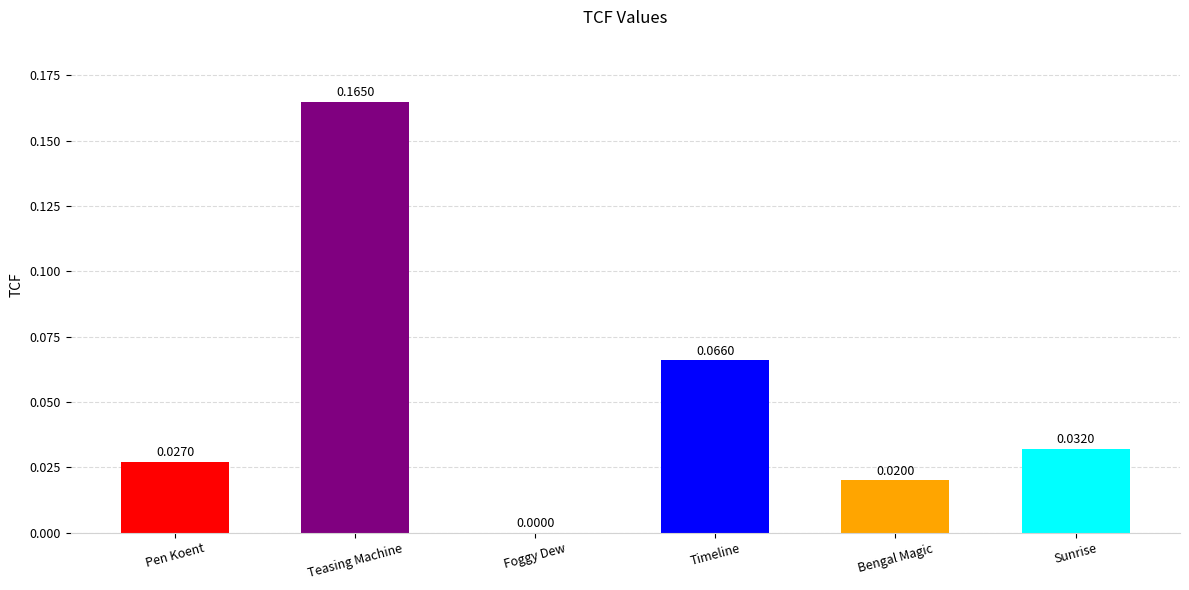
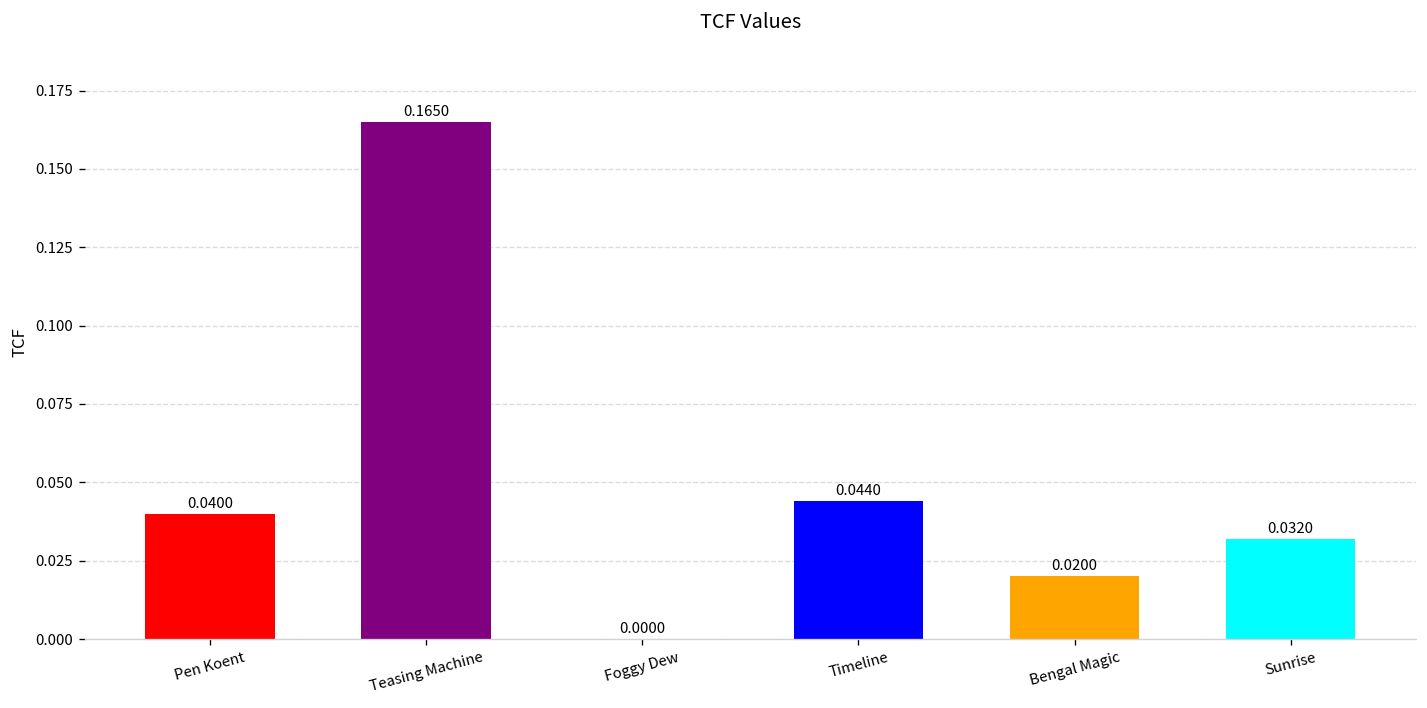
Pen Koent: 0.0270 -> 0.0400
Timeline: 0.0660 -> 0.0440
